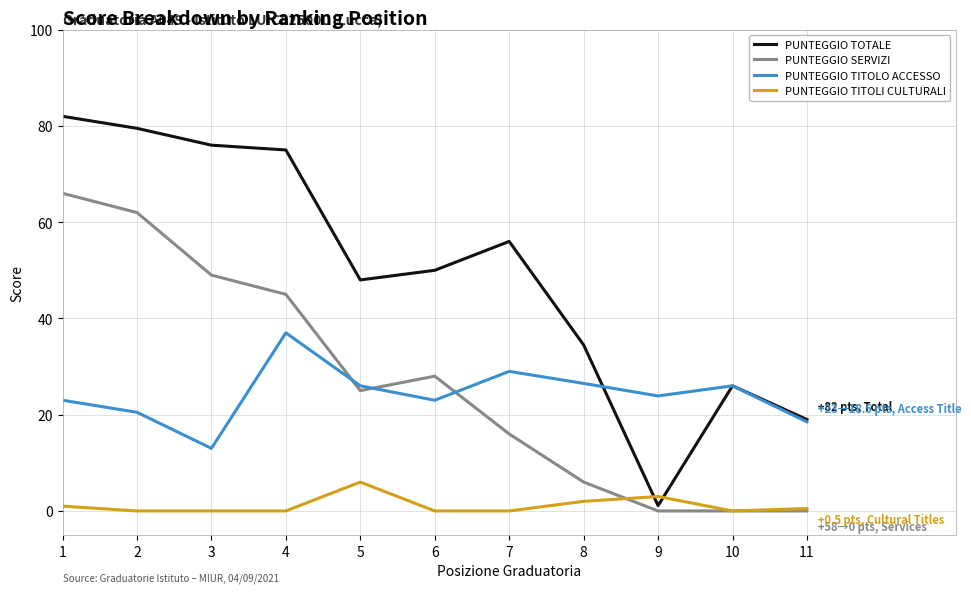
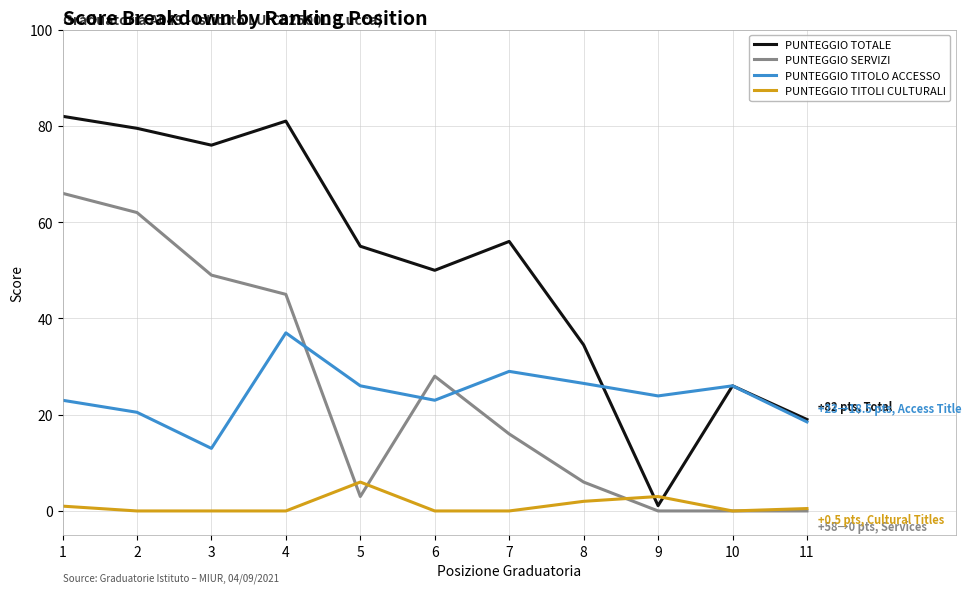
PUNTEGGIO TOTALE, 4: 75 -> 81
PUNTEGGIO TOTALE, 5: 48 -> 55
PUNTEGGIO SERVIZI, 5: 25 -> 3
